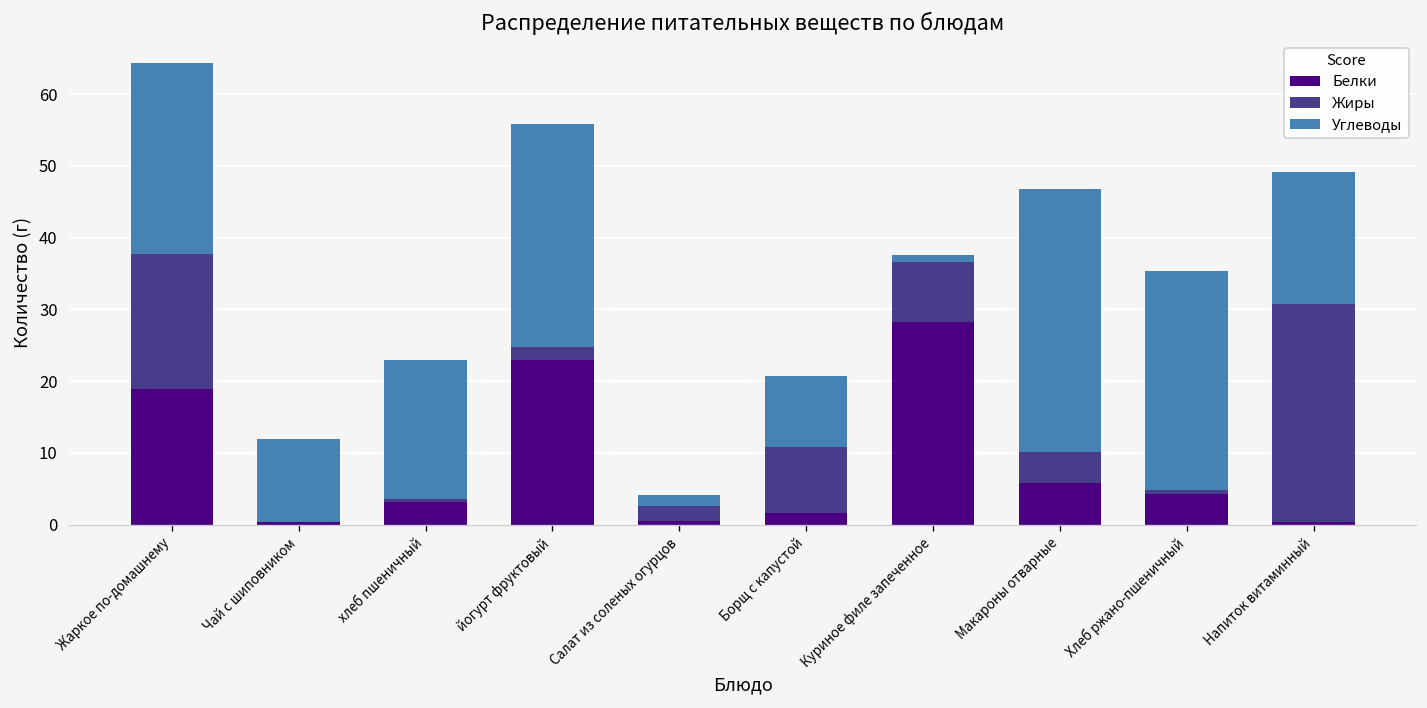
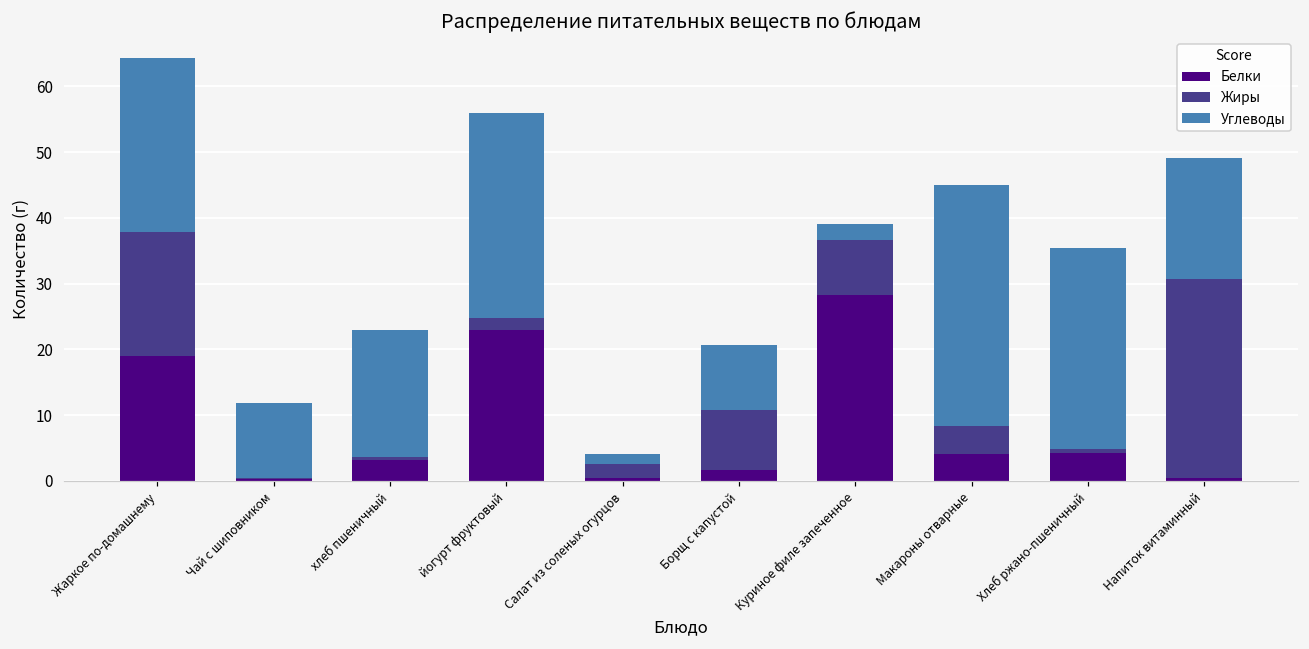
Углеводы, Куриное филе запеченное: 1 -> 2
Белки, Макароны отварные: 6 -> 4
